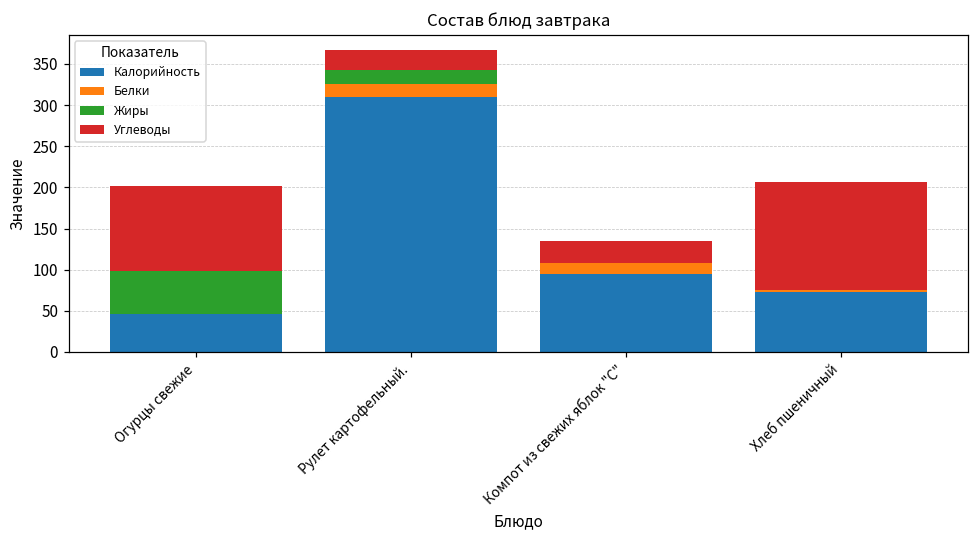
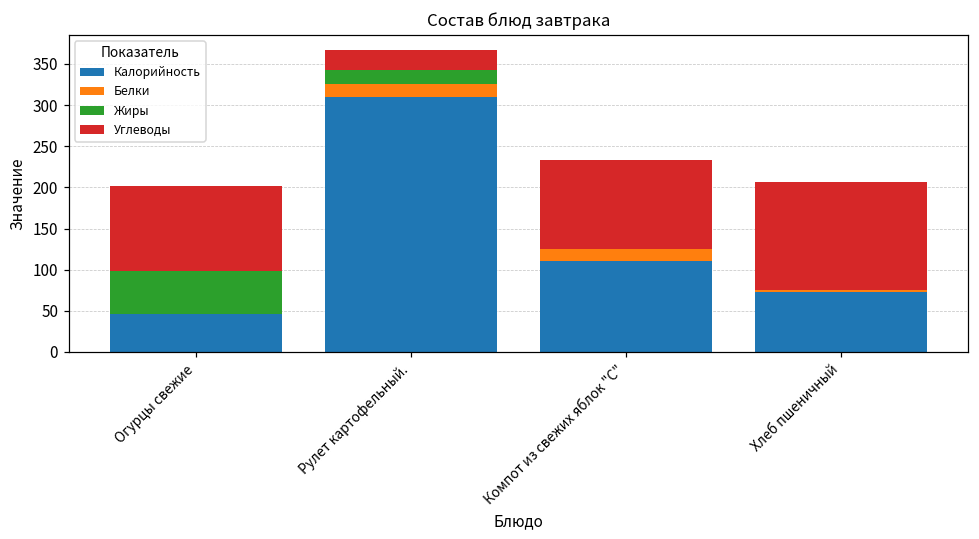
Калорийность, Компот из свежих яблок "С": 90 -> 110
Углеводы, Компот из свежих яблок "С": 30 -> 110
